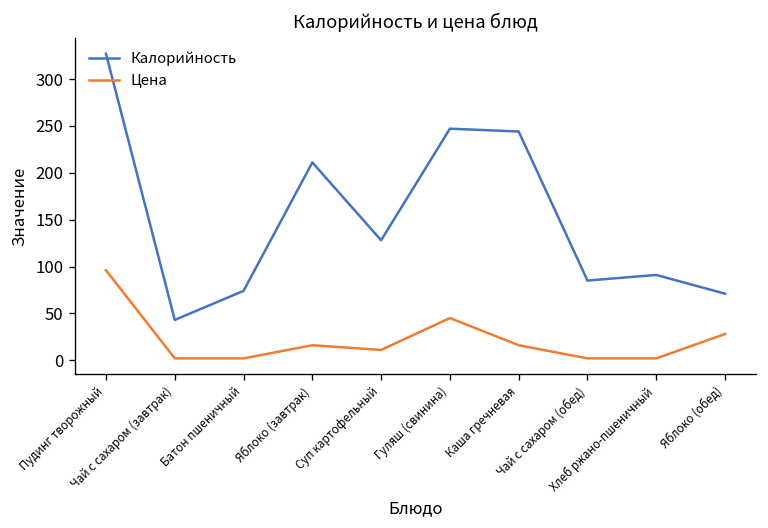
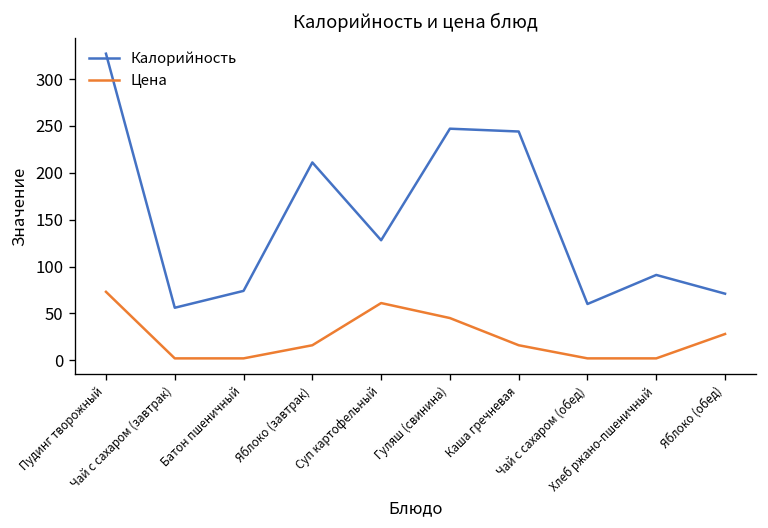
Цена, Пудинг творожный: 100 -> 70
Калорийность, Чай с сахаром (завтрак): 40 -> 60
Цена, Суп картофельный: 10 -> 60
Калорийность, Чай с сахаром (обед): 90 -> 60
